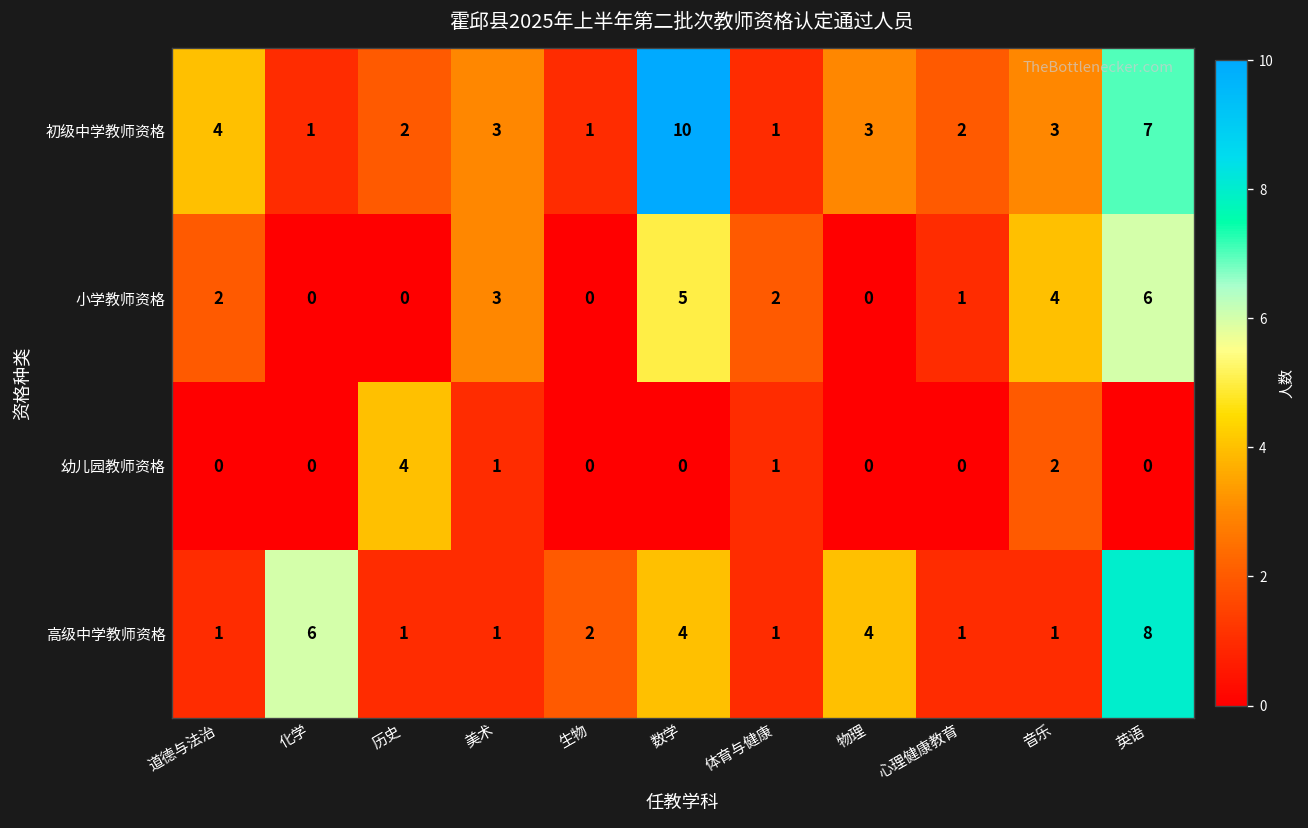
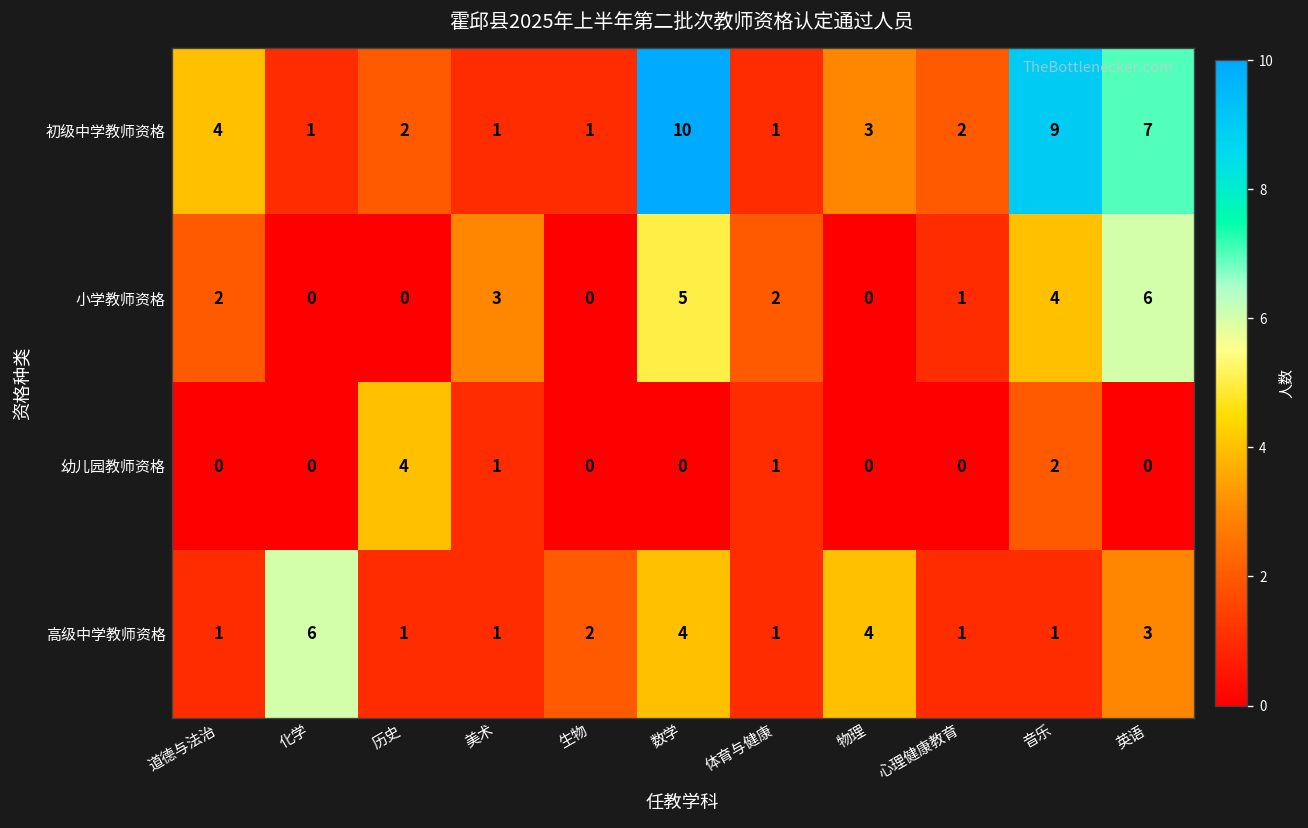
初级中学教师资格, 美术: 3 -> 1
初级中学教师资格, 音乐: 3 -> 9
高级中学教师资格, 英语: 8 -> 3
